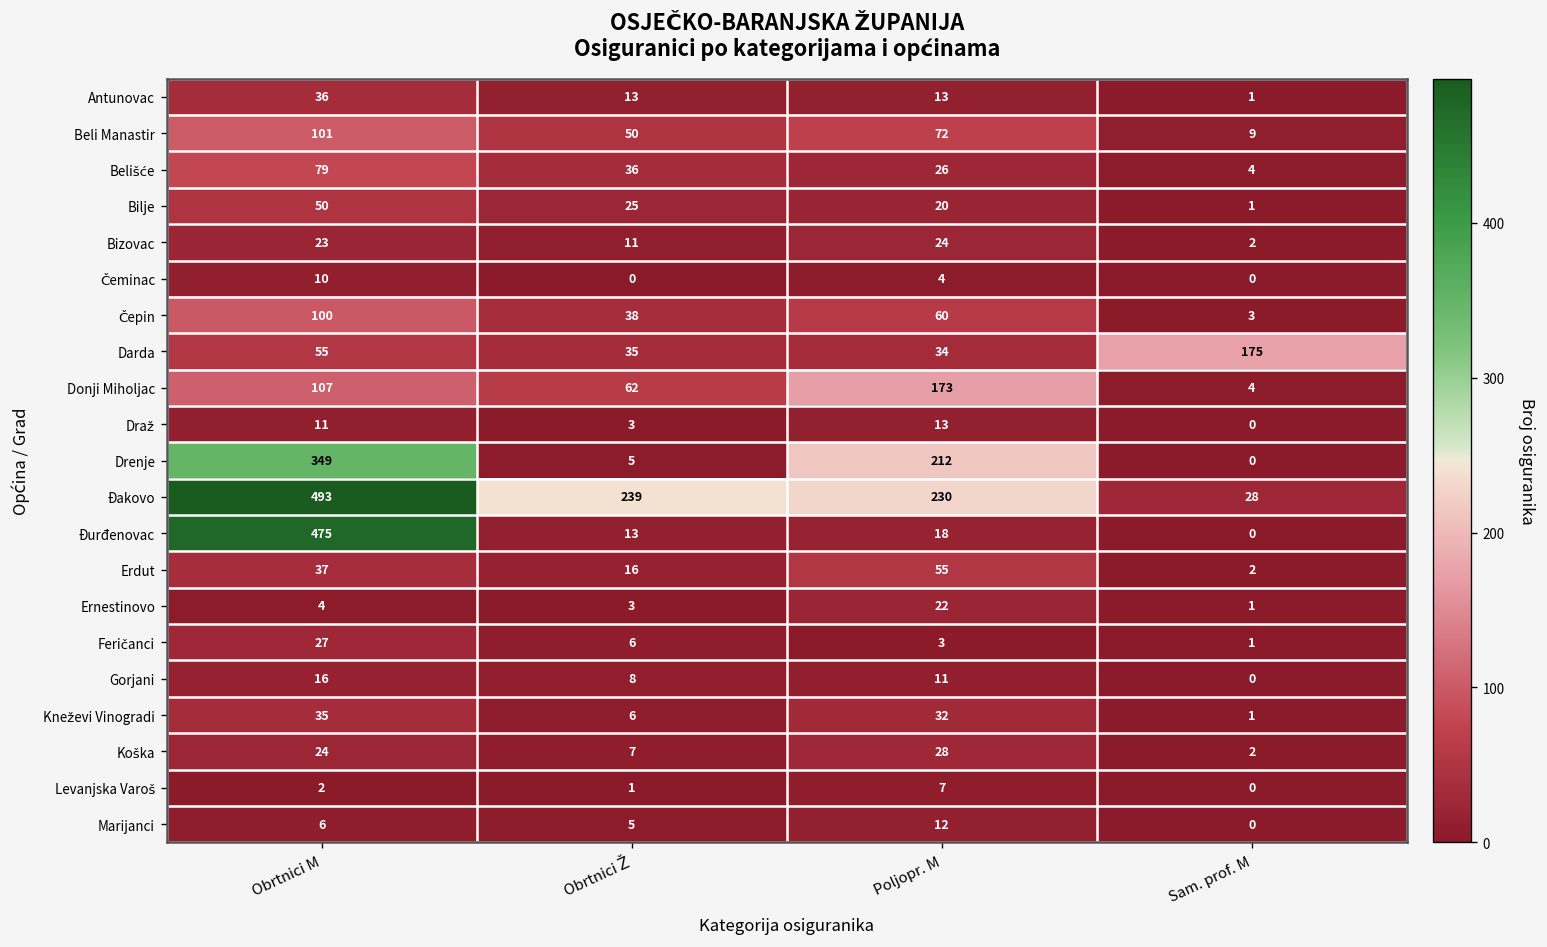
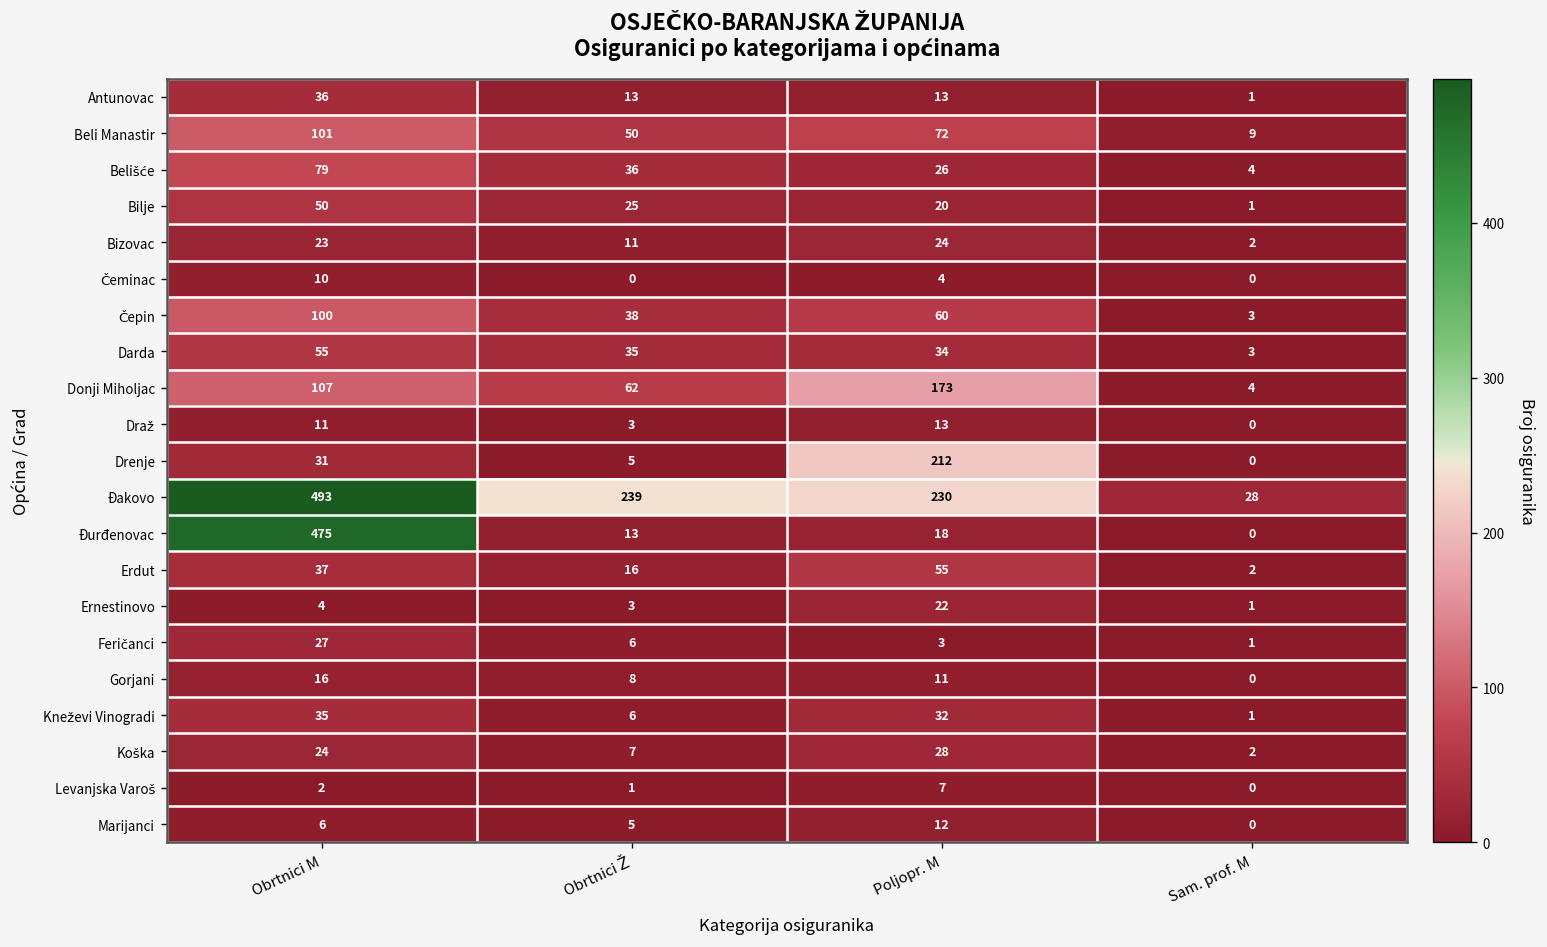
Darda, Sam. prof. M: 175 -> 3
Drenje, Obrtnici M: 349 -> 31
